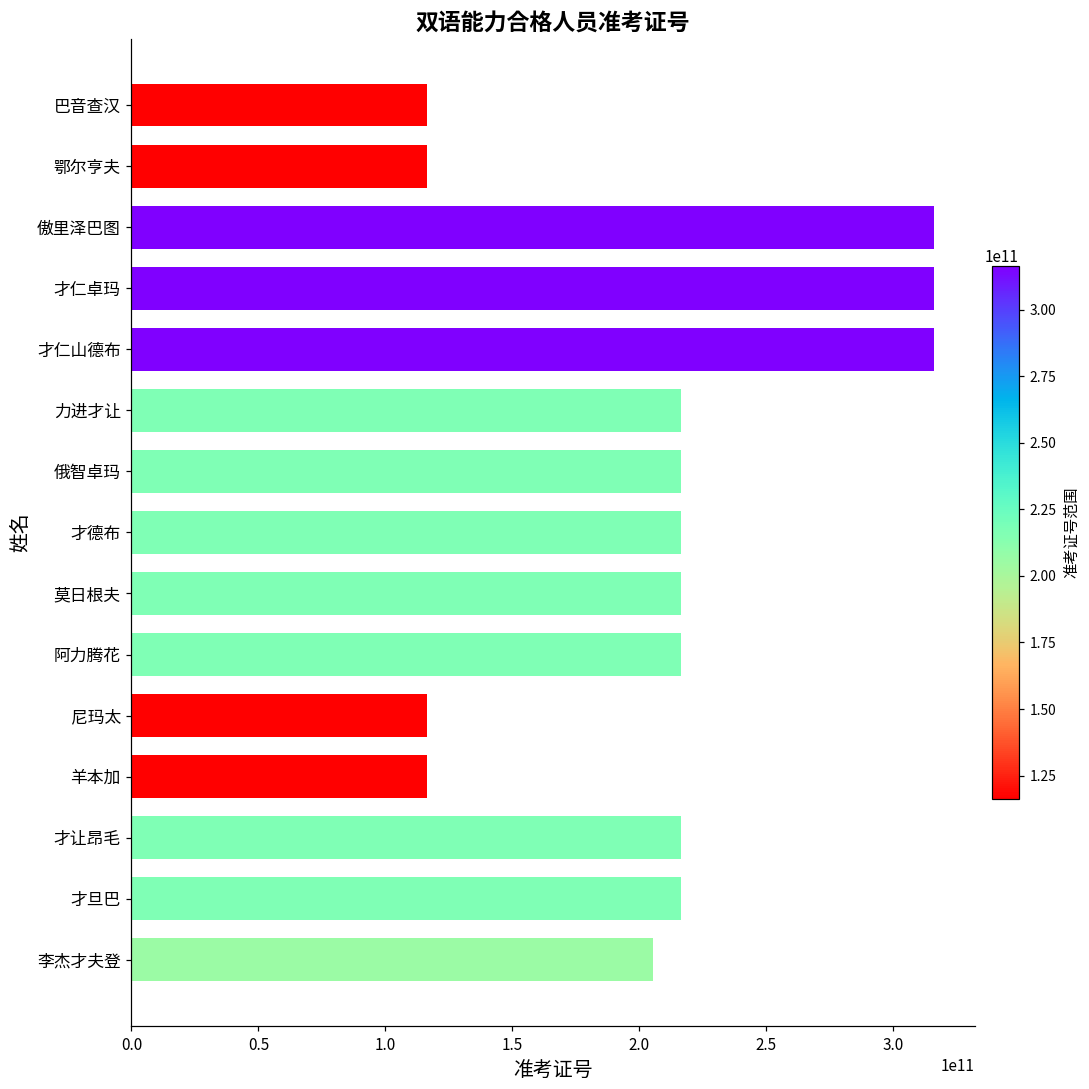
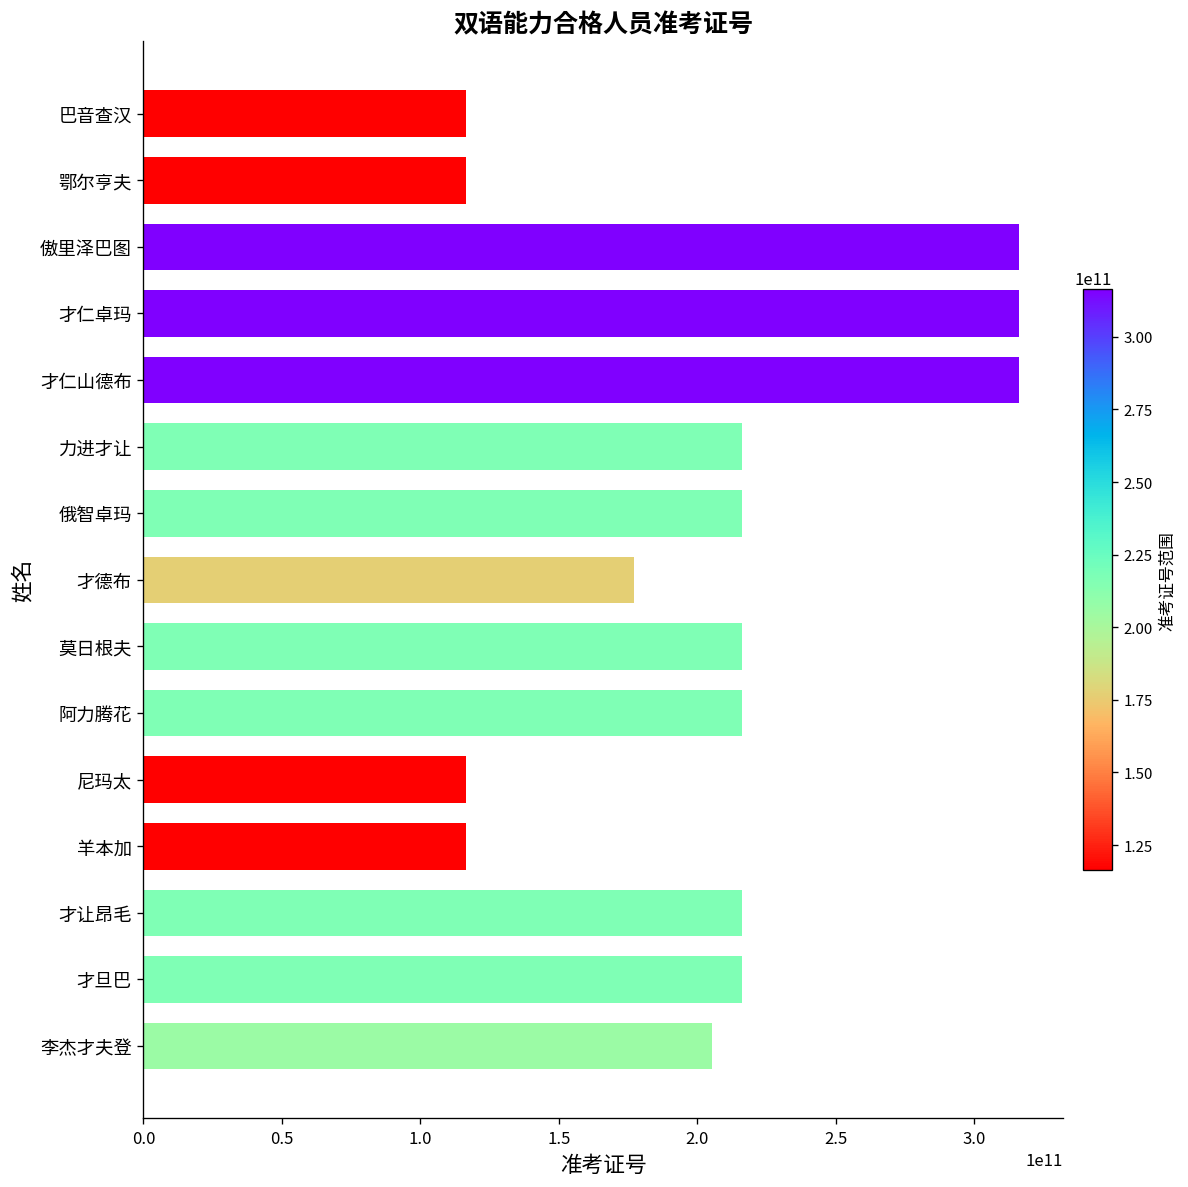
才德布: 216000000000 -> 177000000000
